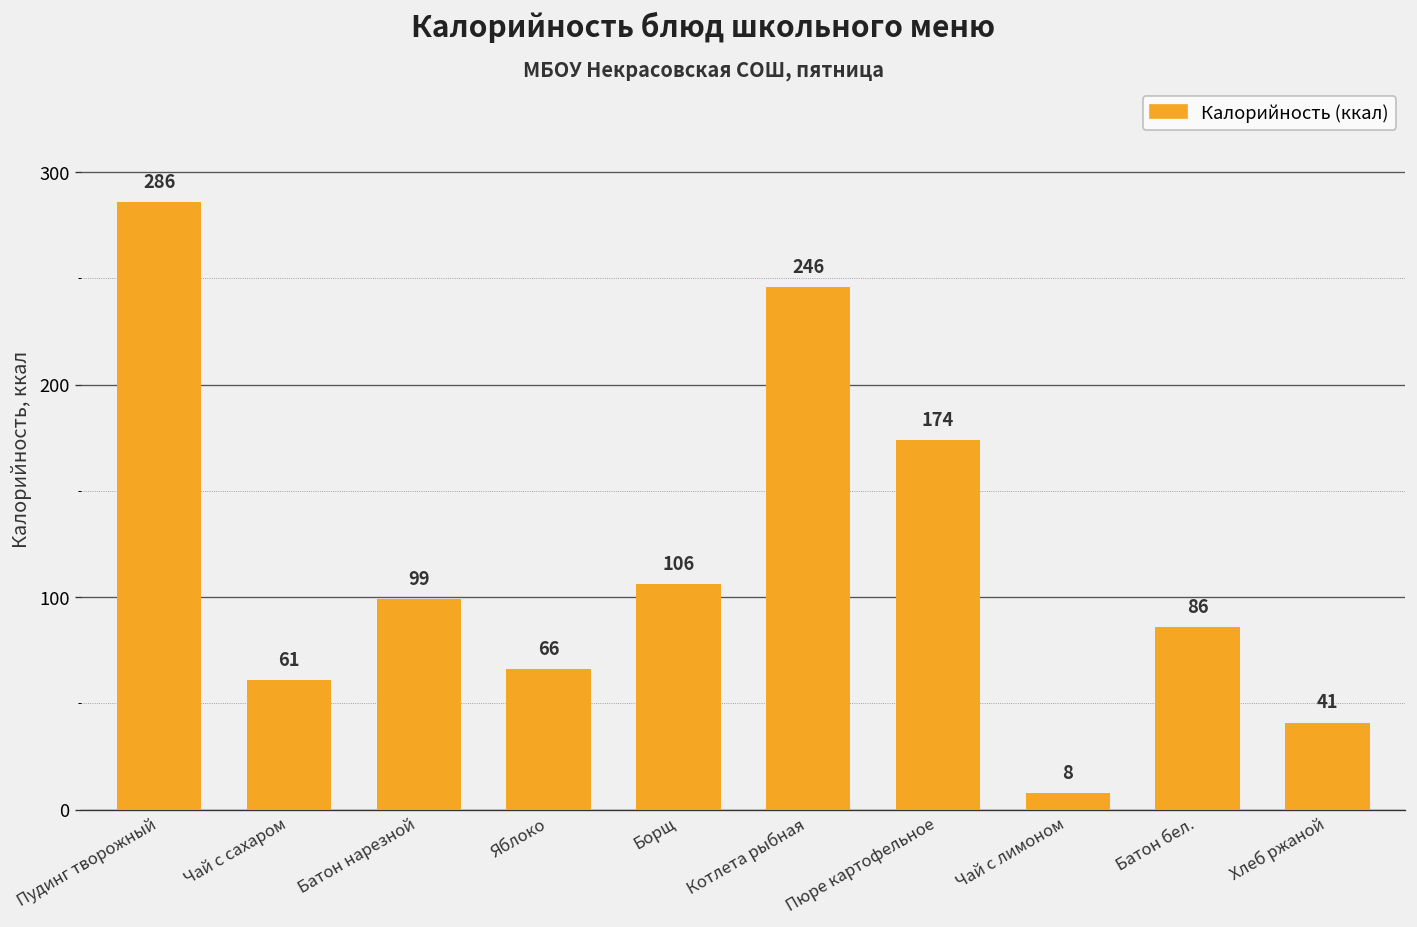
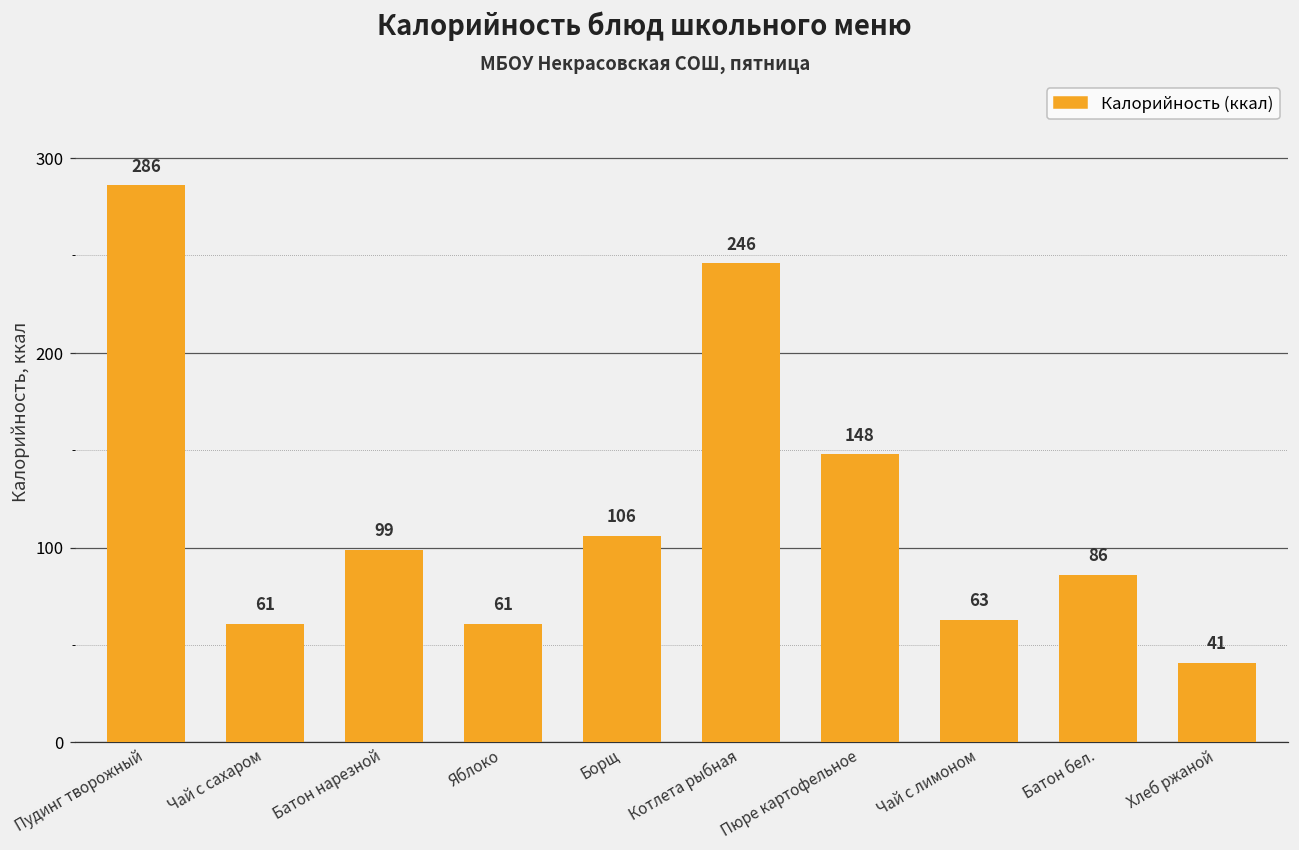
Яблоко: 66 -> 61
Пюре картофельное: 174 -> 148
Чай с лимоном: 8 -> 63
